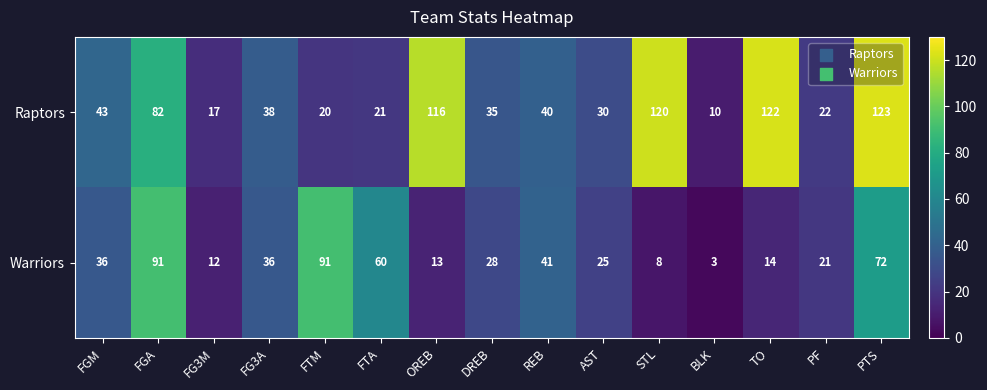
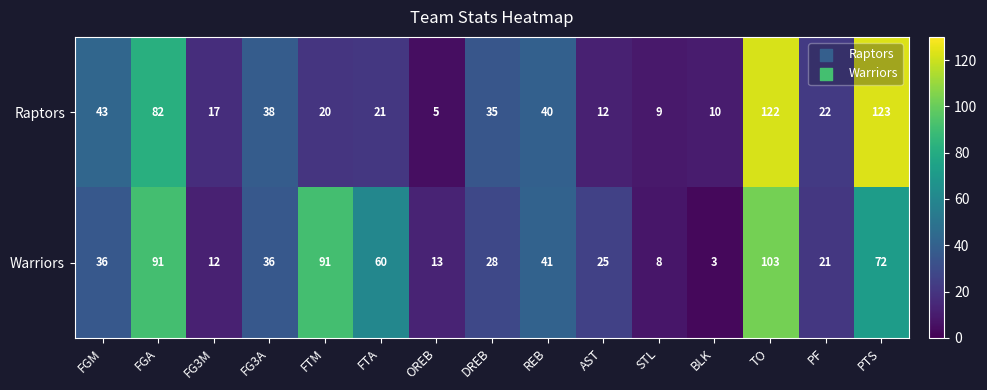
Raptors, OREB: 116 -> 5
Raptors, AST: 30 -> 12
Raptors, STL: 120 -> 9
Warriors, TO: 14 -> 103
